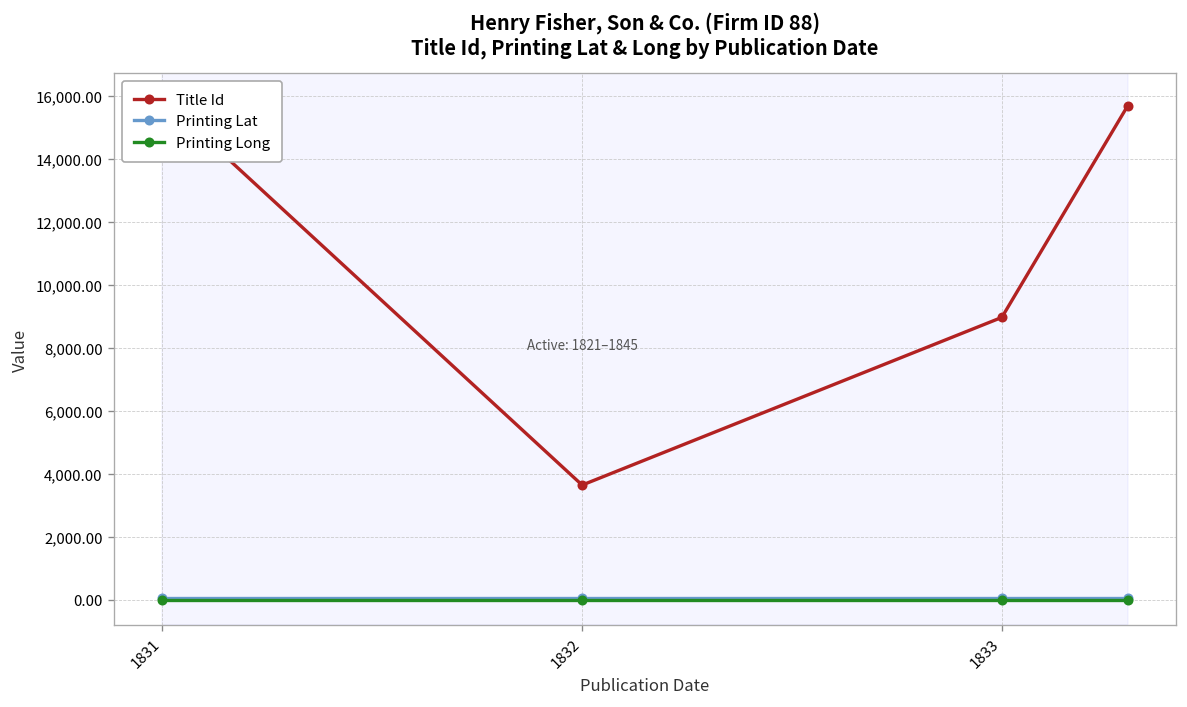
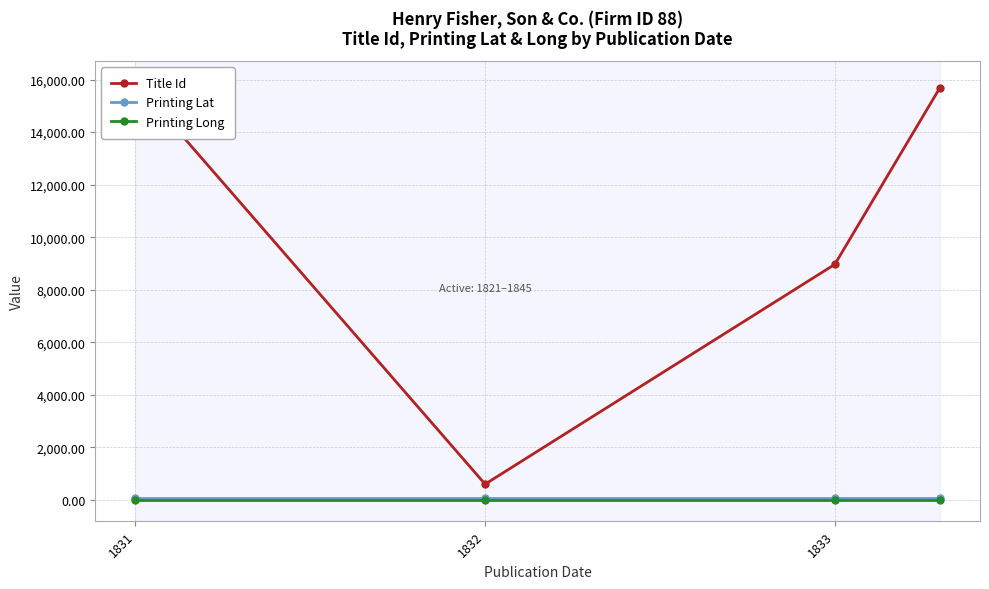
Title Id, 1832: 3,600 -> 600
